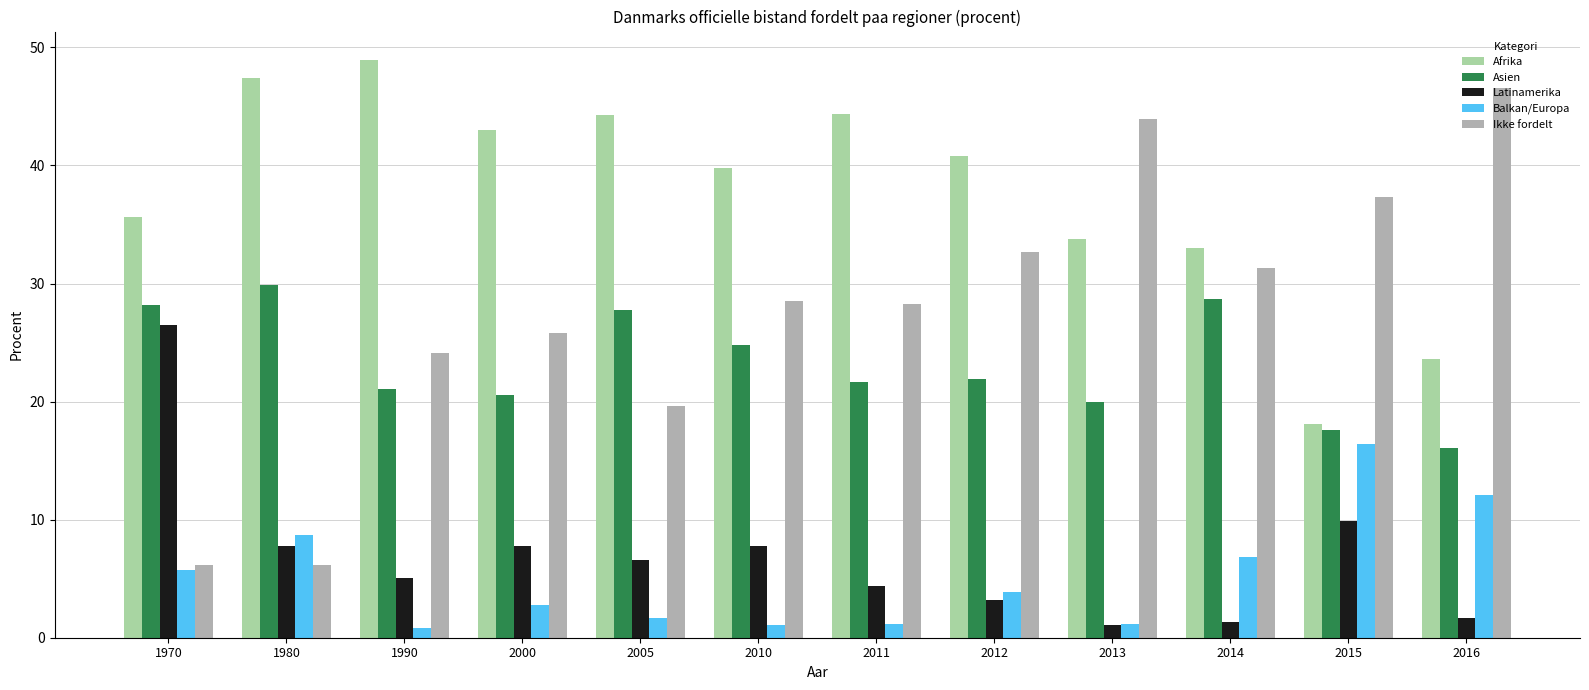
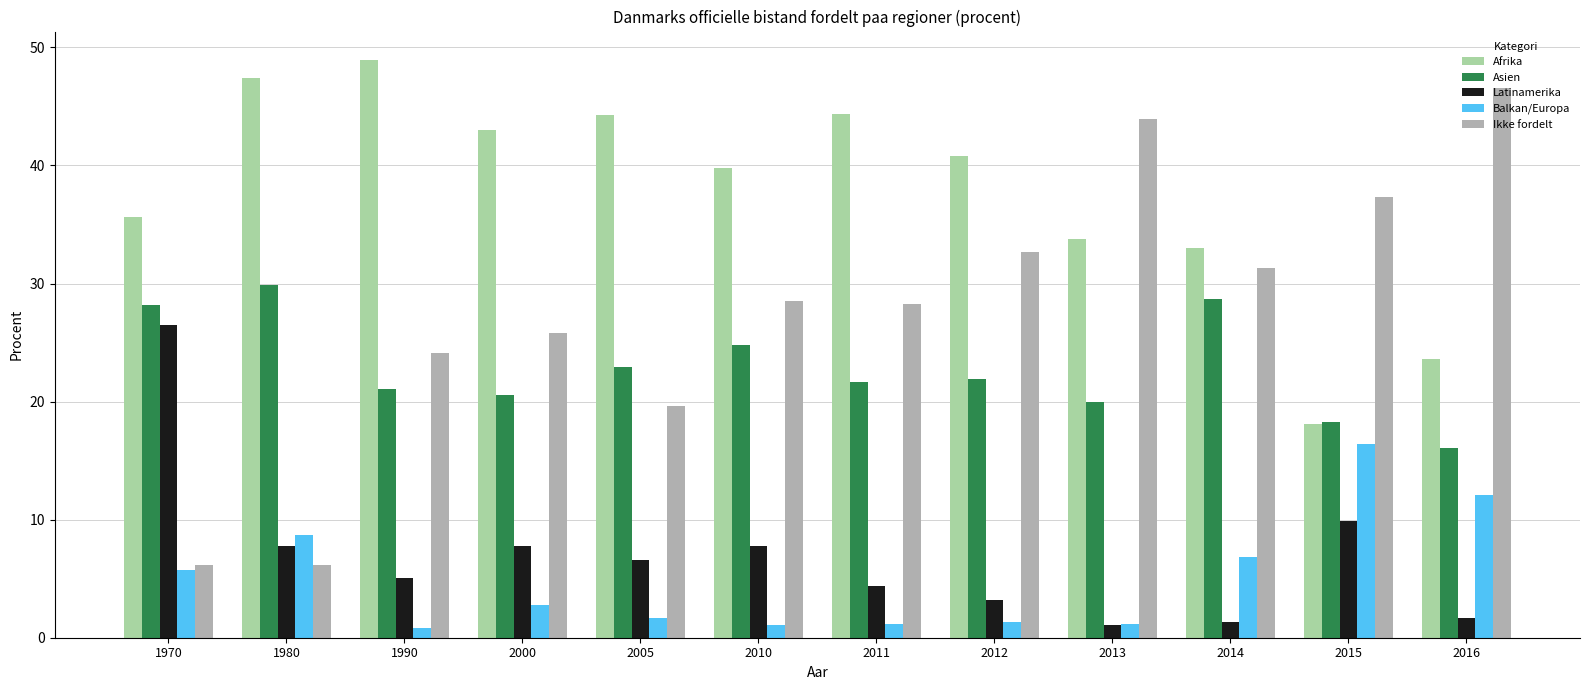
Asien, 2005: 27.8 -> 22.9
Balkan/Europa, 2012: 3.9 -> 1.3
Asien, 2015: 17.6 -> 18.3
